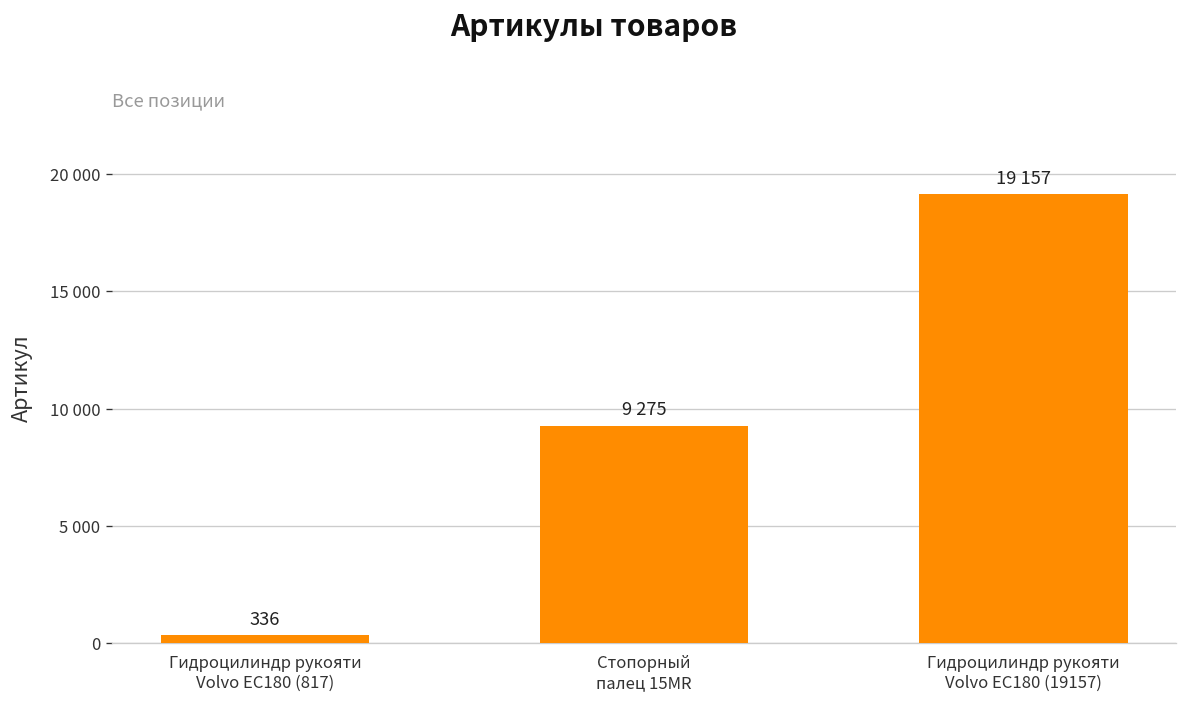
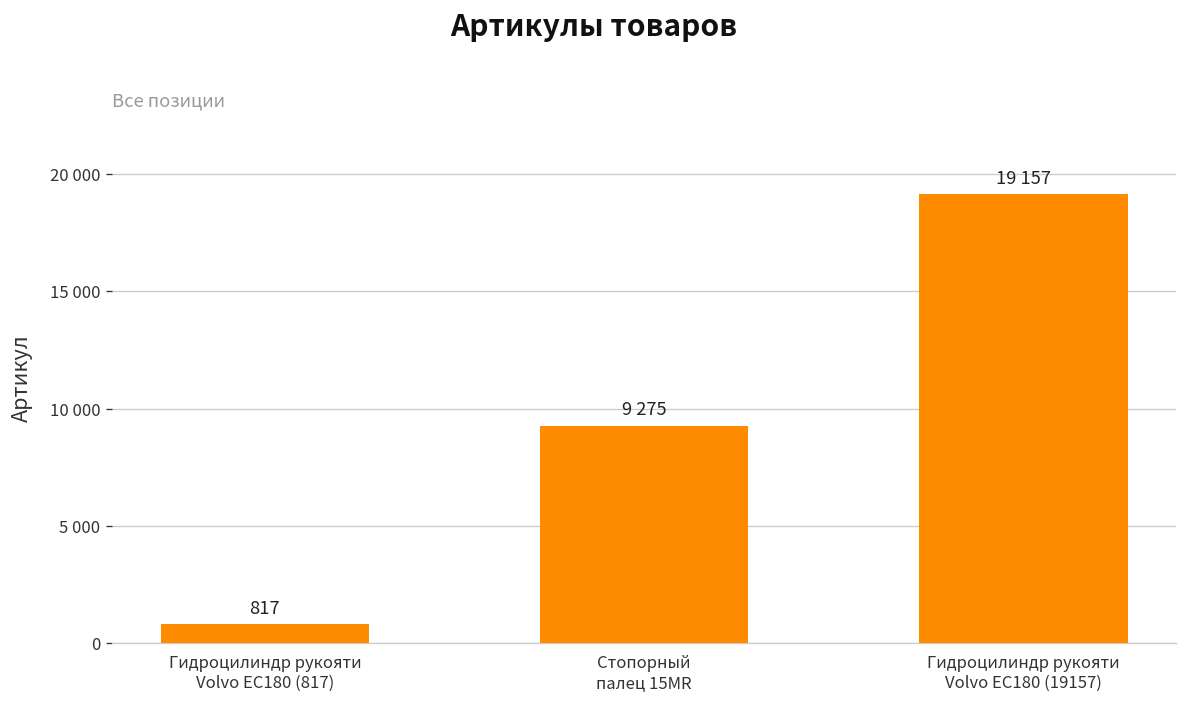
Гидроцилиндр рукояти Volvo EC180 (817): 336 -> 817
